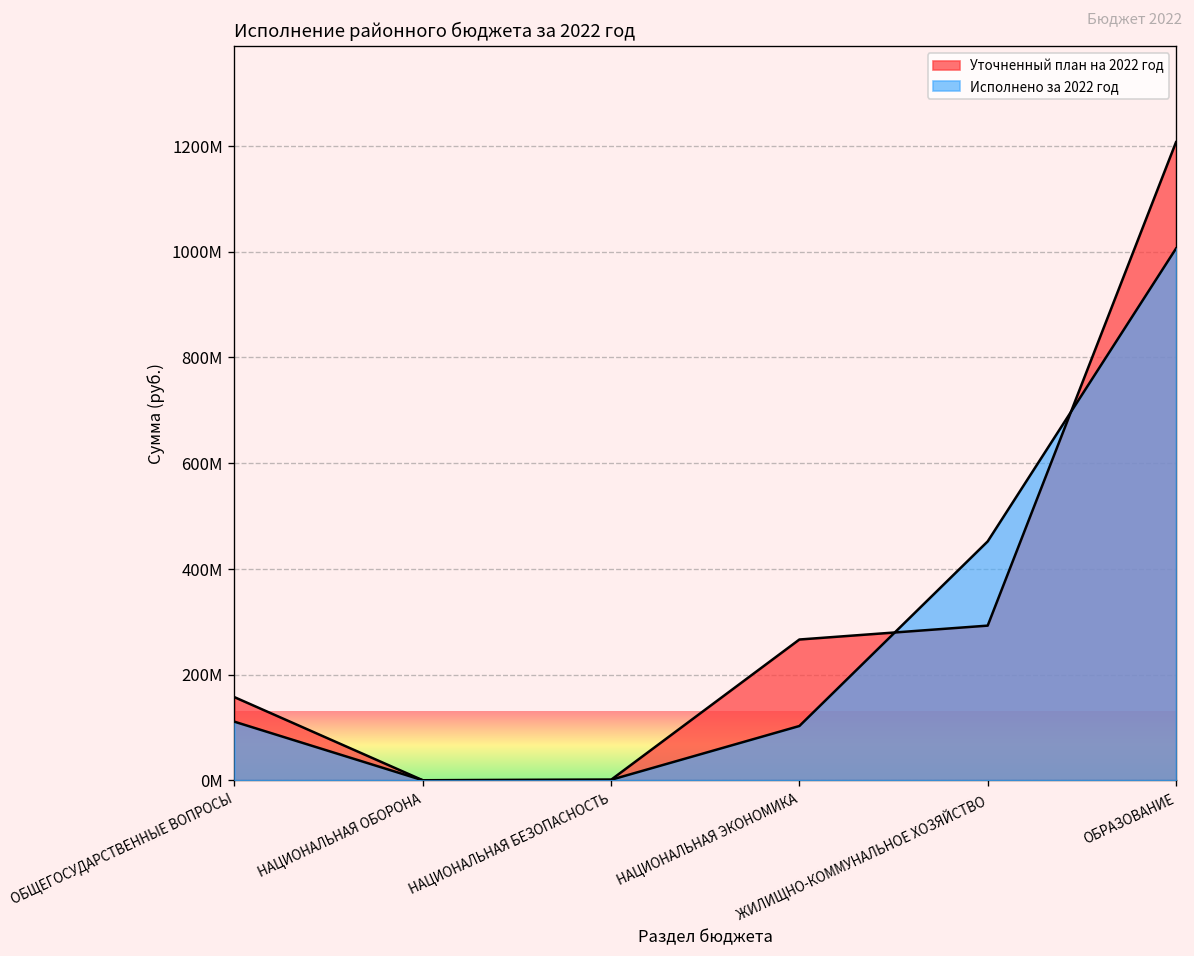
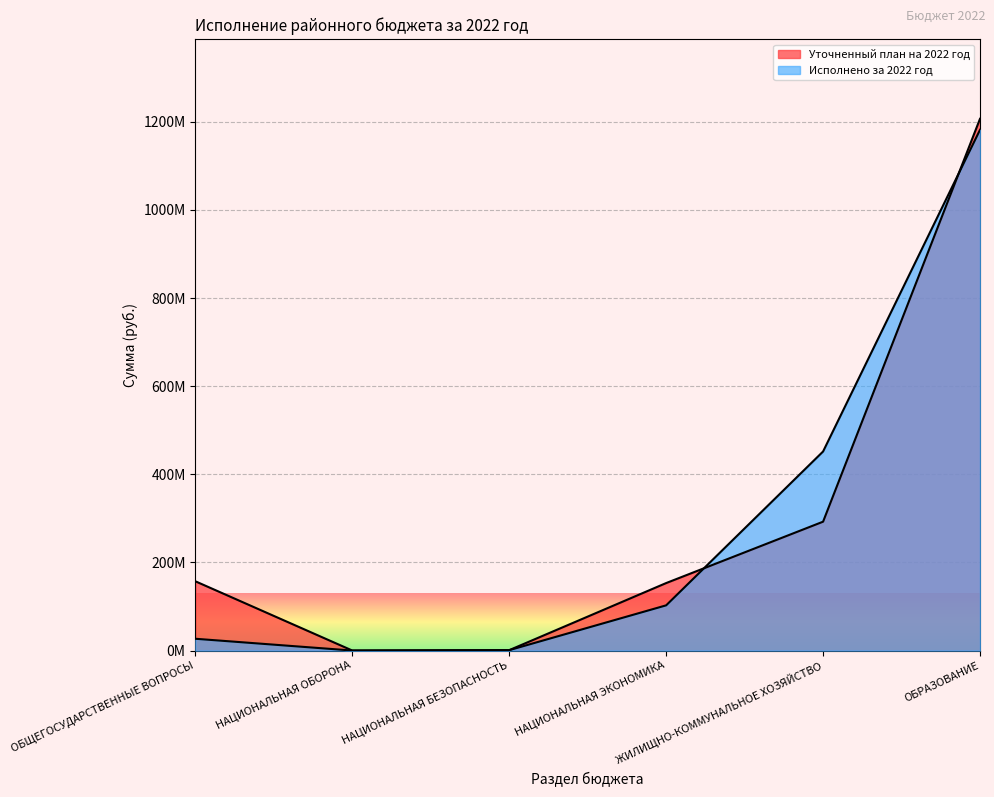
Исполнено за 2022 год, ОБЩЕГОСУДАРСТВЕННЫЕ ВОПРОСЫ: 110000000 -> 30000000
Уточненный план на 2022 год, НАЦИОНАЛЬНАЯ ЭКОНОМИКА: 270000000 -> 150000000
Исполнено за 2022 год, ОБРАЗОВАНИЕ: 1010000000 -> 1180000000
